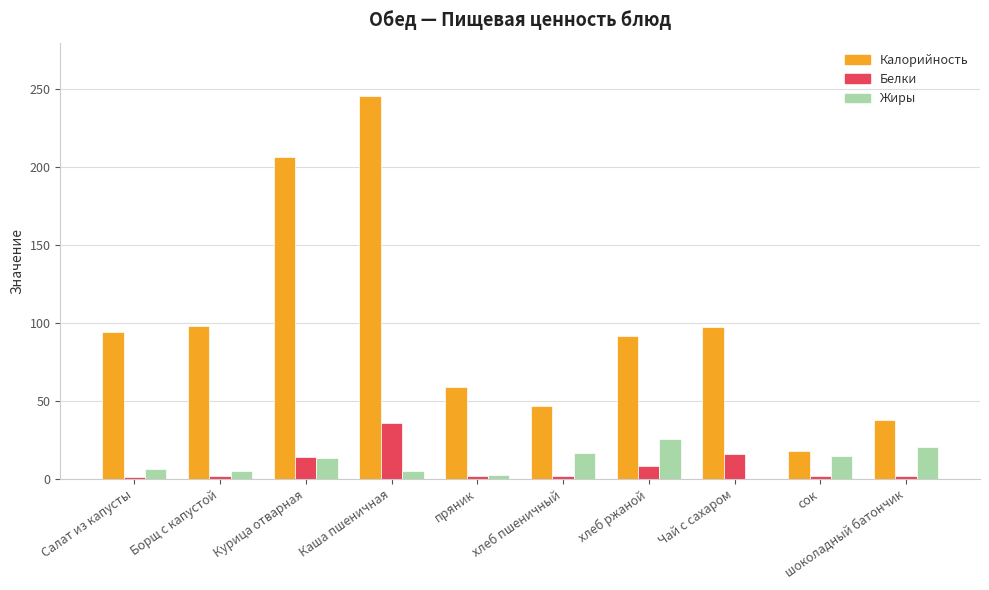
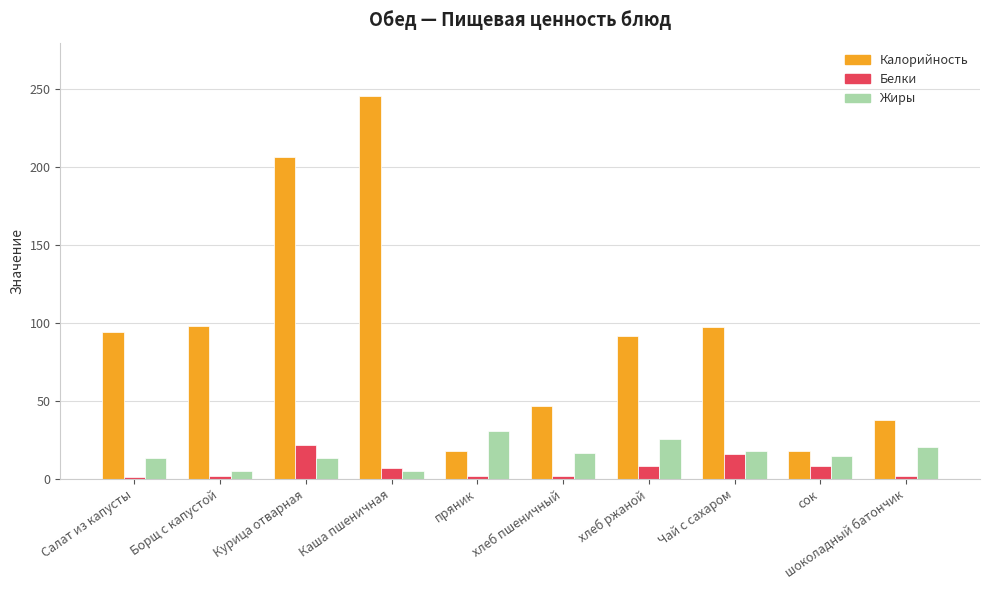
Жиры, Салат из капусты: 6 -> 13
Белки, Курица отварная: 14 -> 22
Белки, Каша пшеничная: 36 -> 7
Калорийность, пряник: 59 -> 18
Жиры, пряник: 2 -> 30
Жиры, Чай с сахаром: 0 -> 18
Белки, сок: 2 -> 8
